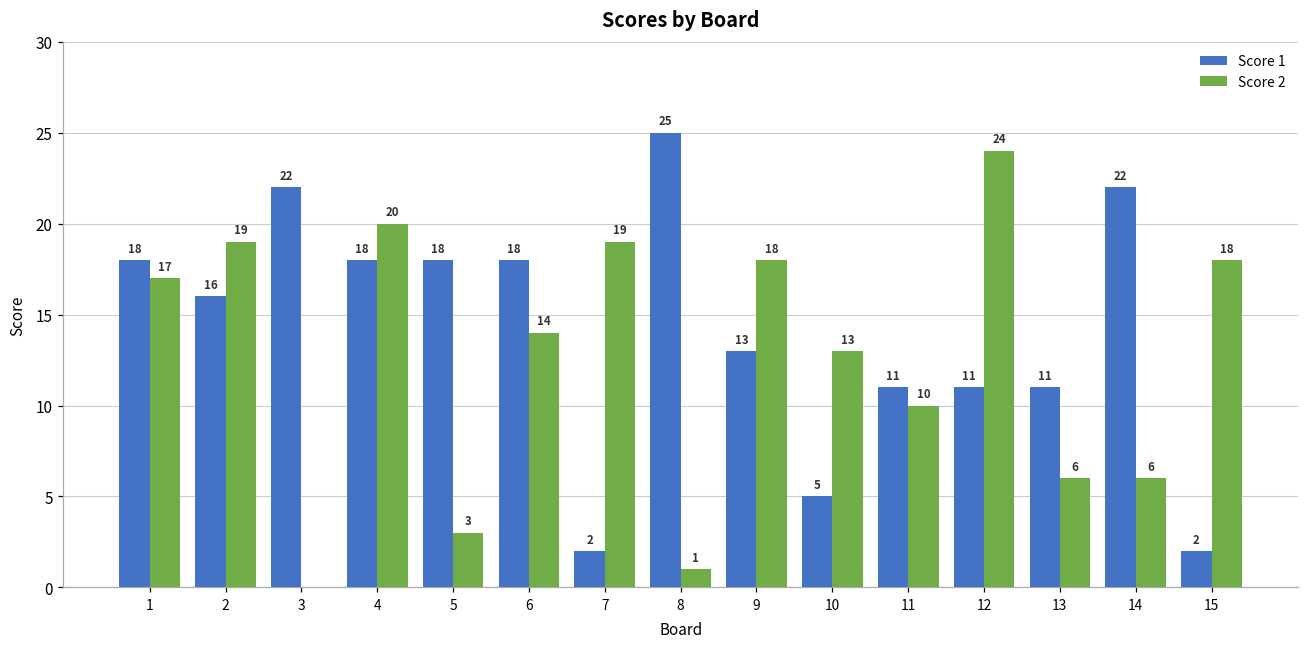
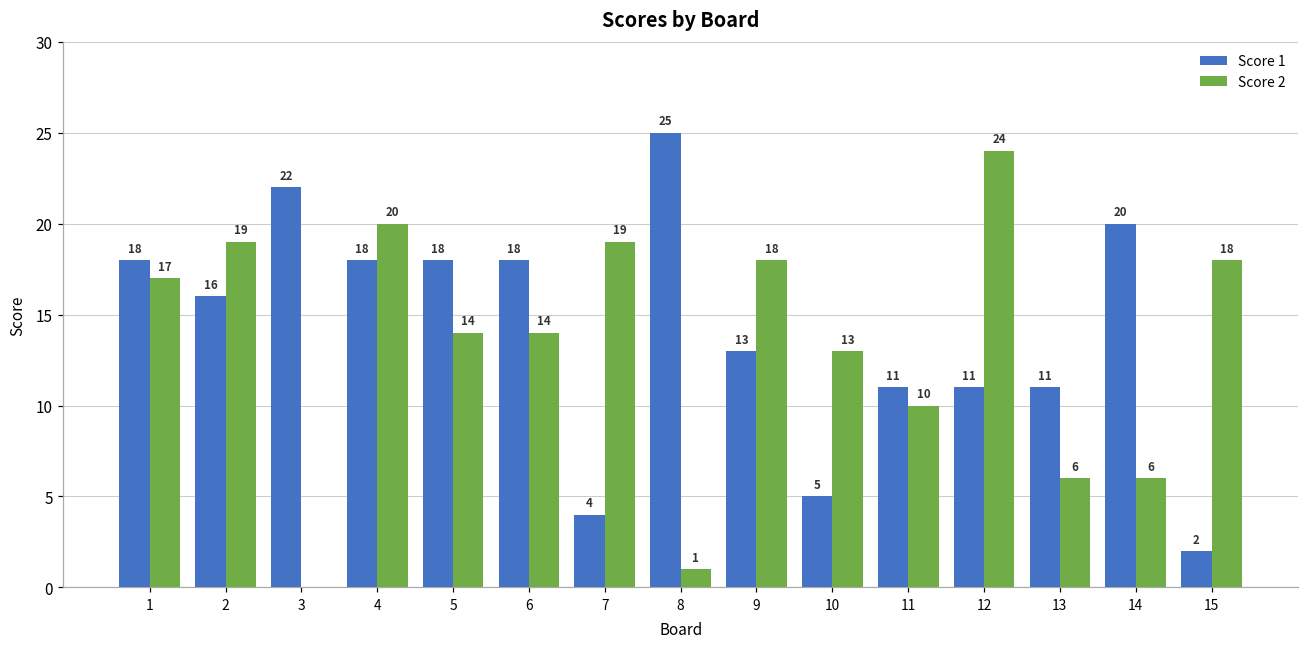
Score 2, 5: 3 -> 14
Score 1, 7: 2 -> 4
Score 1, 14: 22 -> 20
